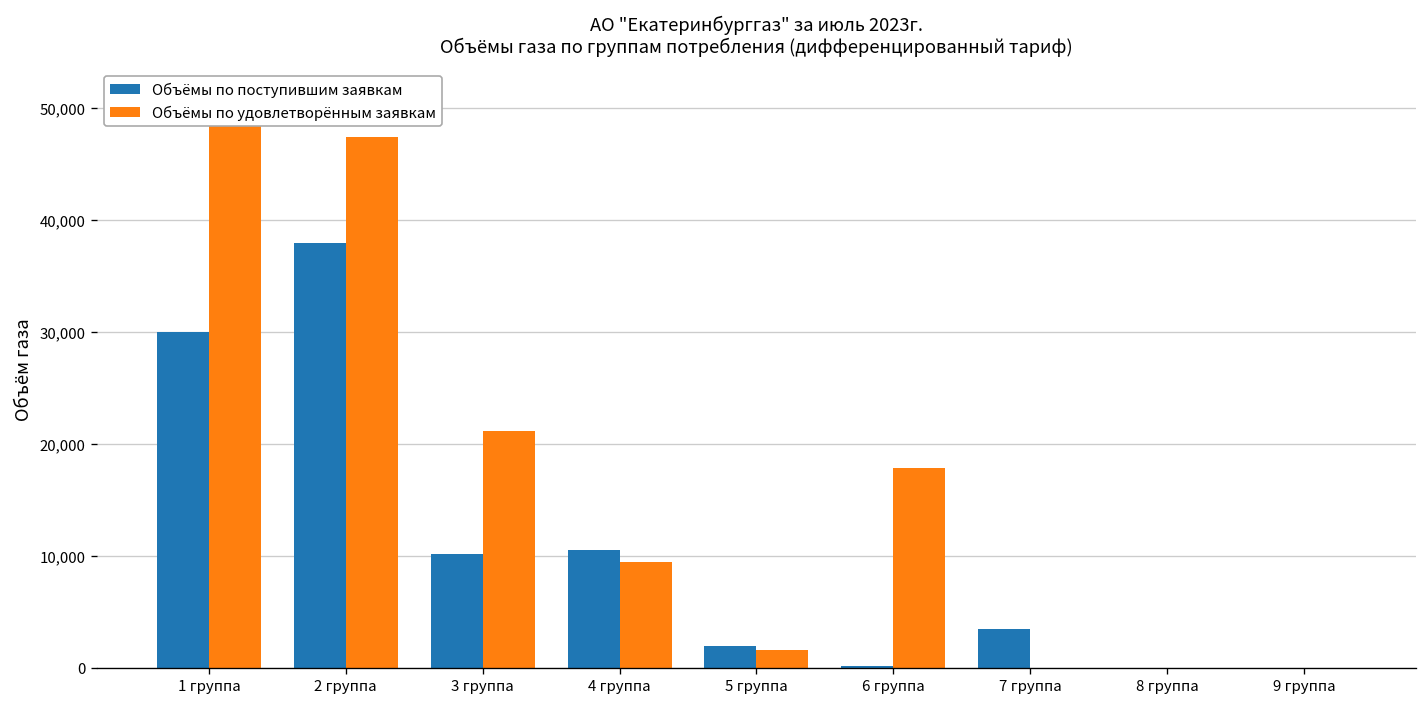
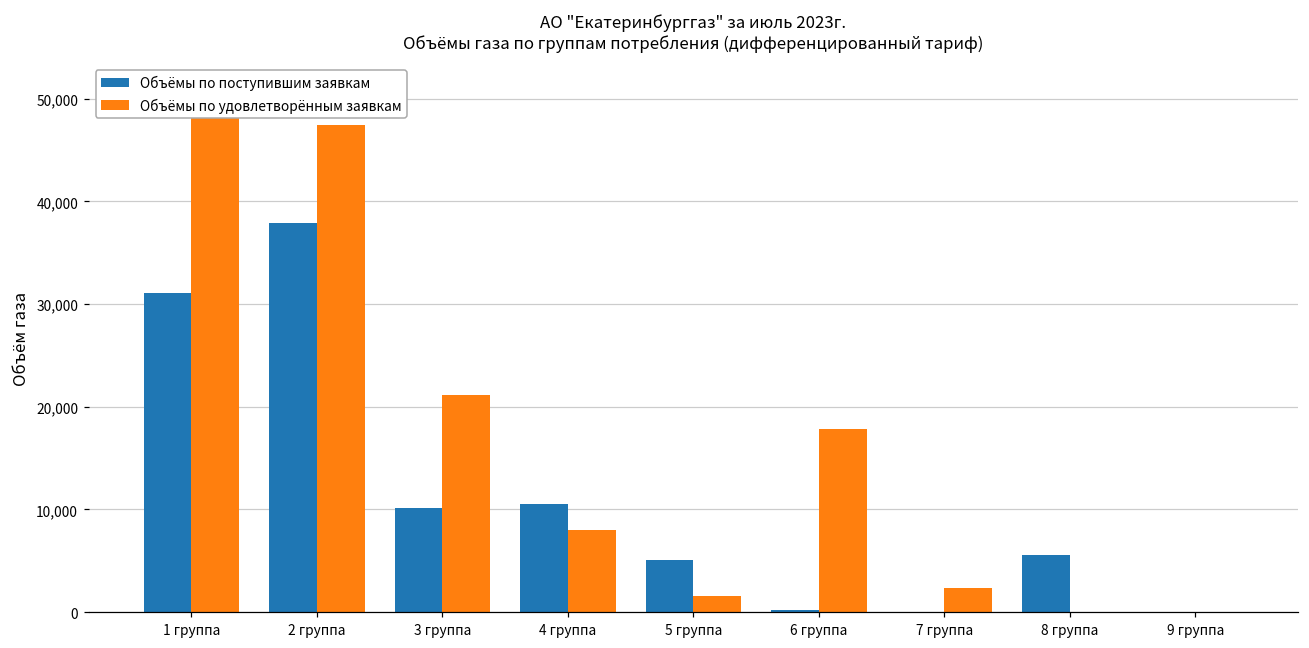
Объёмы по поступившим заявкам, 1 группа: 30,000 -> 31,000
Объёмы по удовлетворённым заявкам, 4 группа: 9,000 -> 8,000
Объёмы по поступившим заявкам, 5 группа: 2,000 -> 5,000
Объёмы по поступившим заявкам, 7 группа: 3,000 -> 0
Объёмы по удовлетворённым заявкам, 7 группа: 0 -> 2,000
Объёмы по поступившим заявкам, 8 группа: 0 -> 6,000
